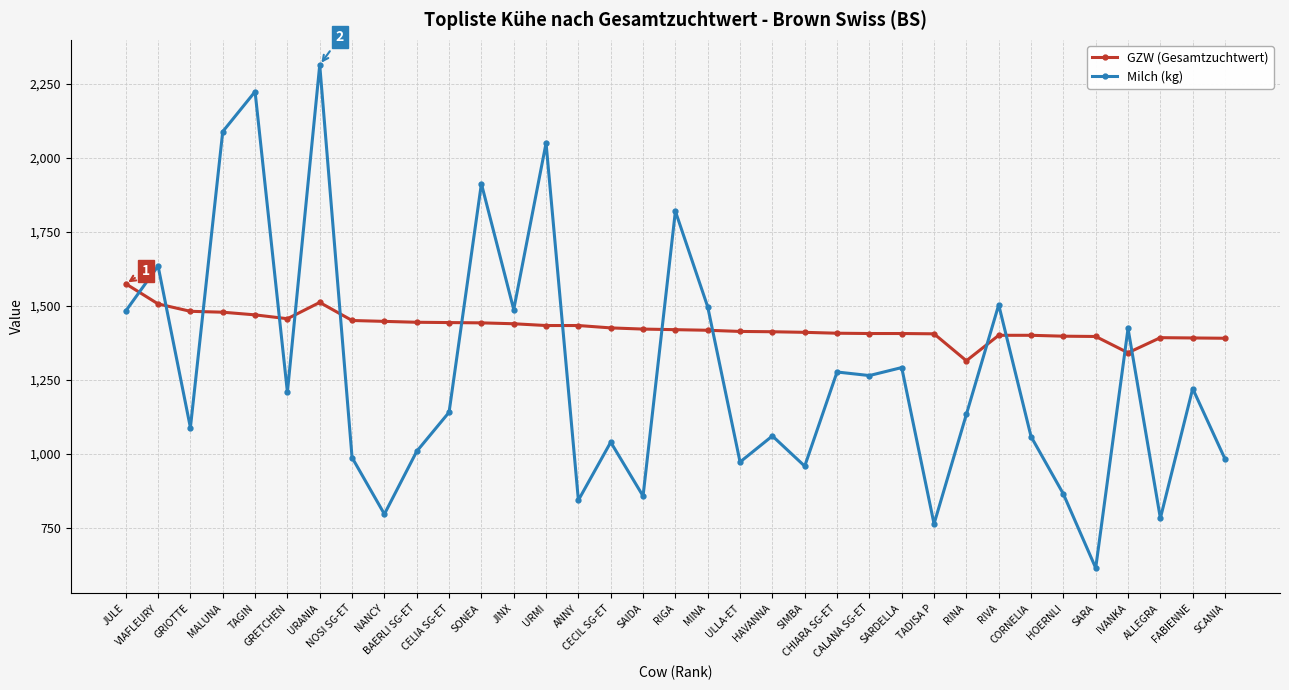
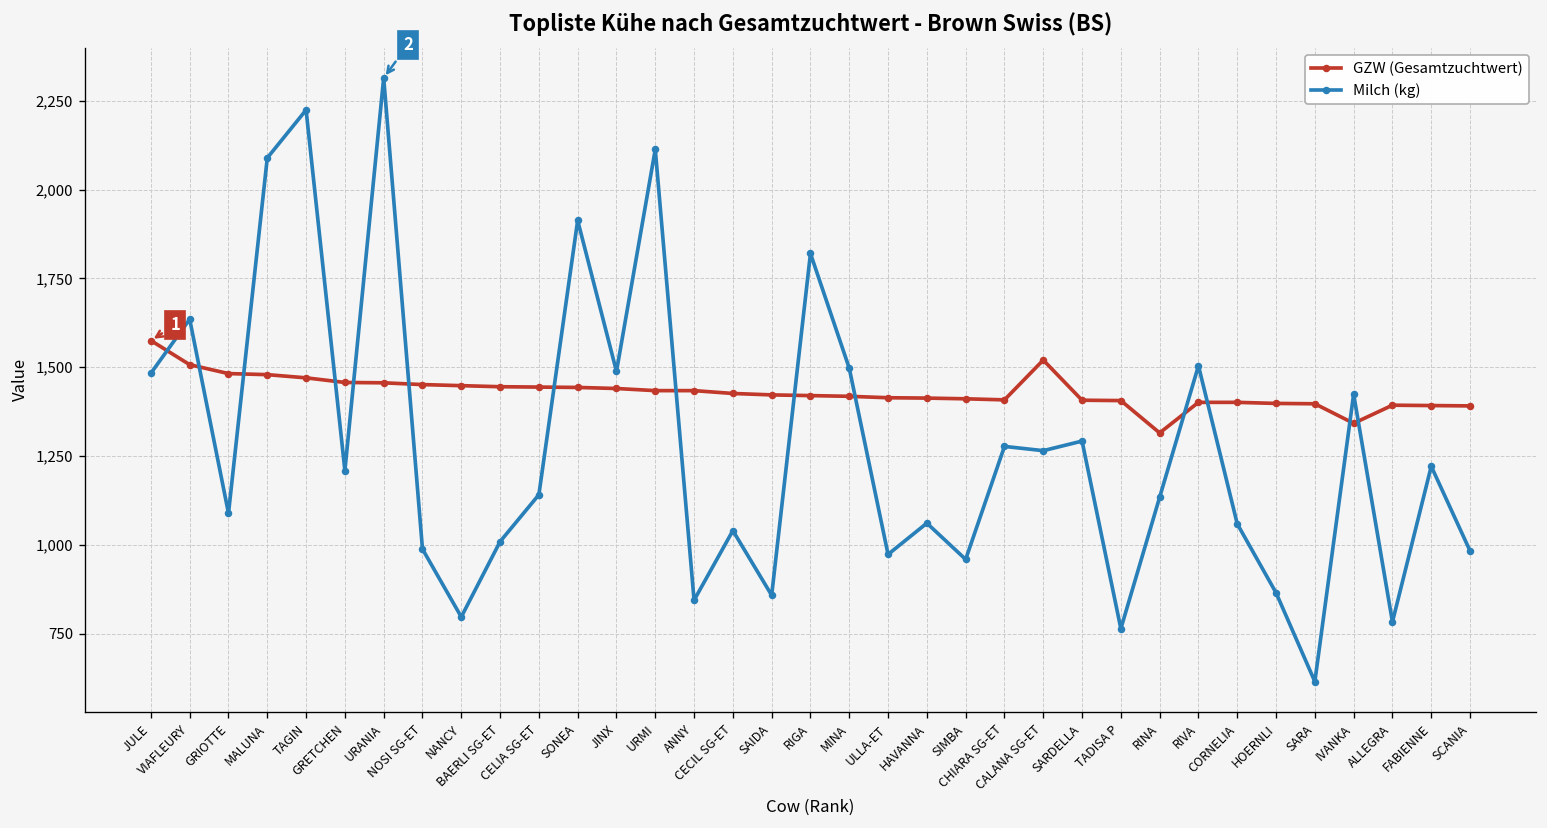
GZW (Gesamtzuchtwert), URANIA: 1,510 -> 1,460
Milch (kg), URMI: 2,050 -> 2,110
GZW (Gesamtzuchtwert), CALANA SG-ET: 1,410 -> 1,520
